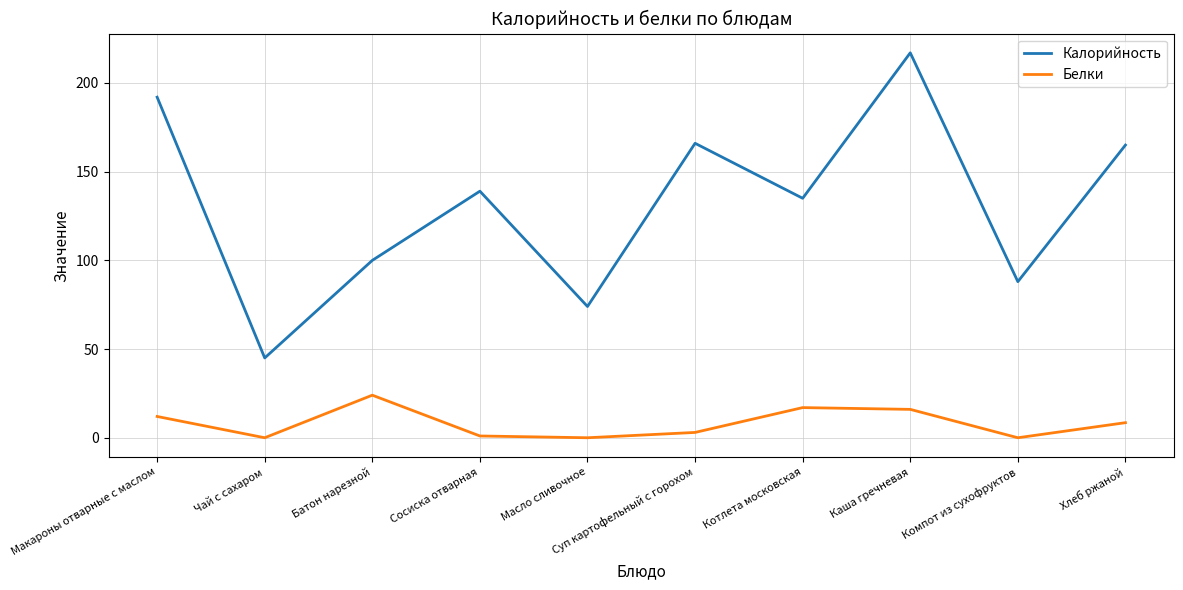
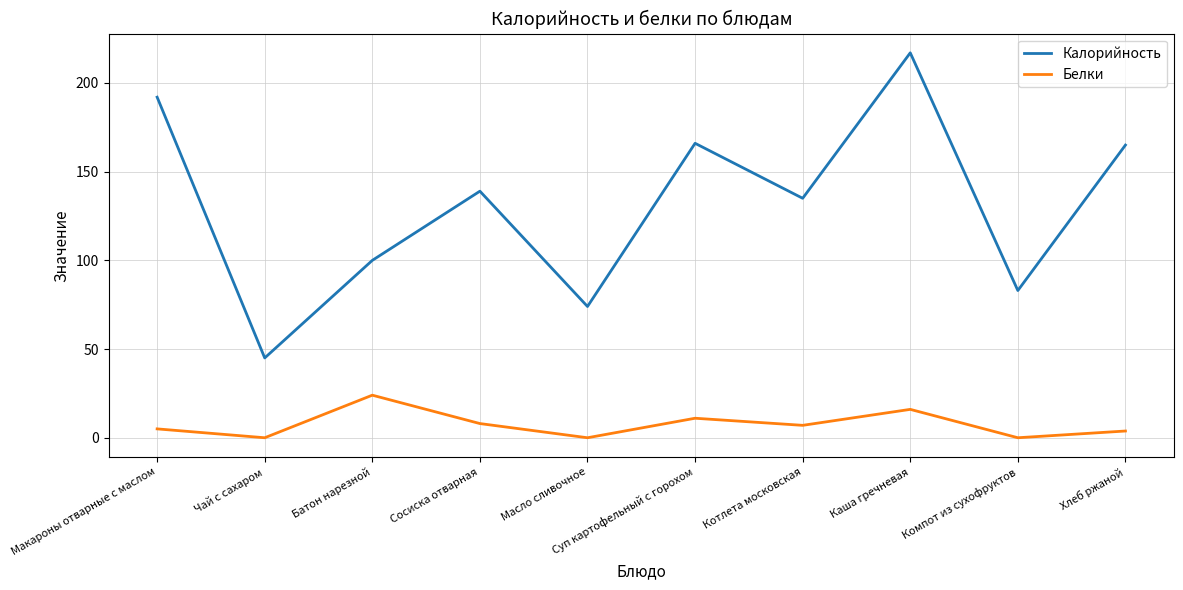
Белки, Макароны отварные с маслом: 12 -> 5
Белки, Сосиска отварная: 1 -> 8
Белки, Суп картофельный с горохом: 3 -> 11
Белки, Котлета московская: 17 -> 7
Калорийность, Компот из сухофруктов: 88 -> 83
Белки, Хлеб ржаной: 9 -> 4
